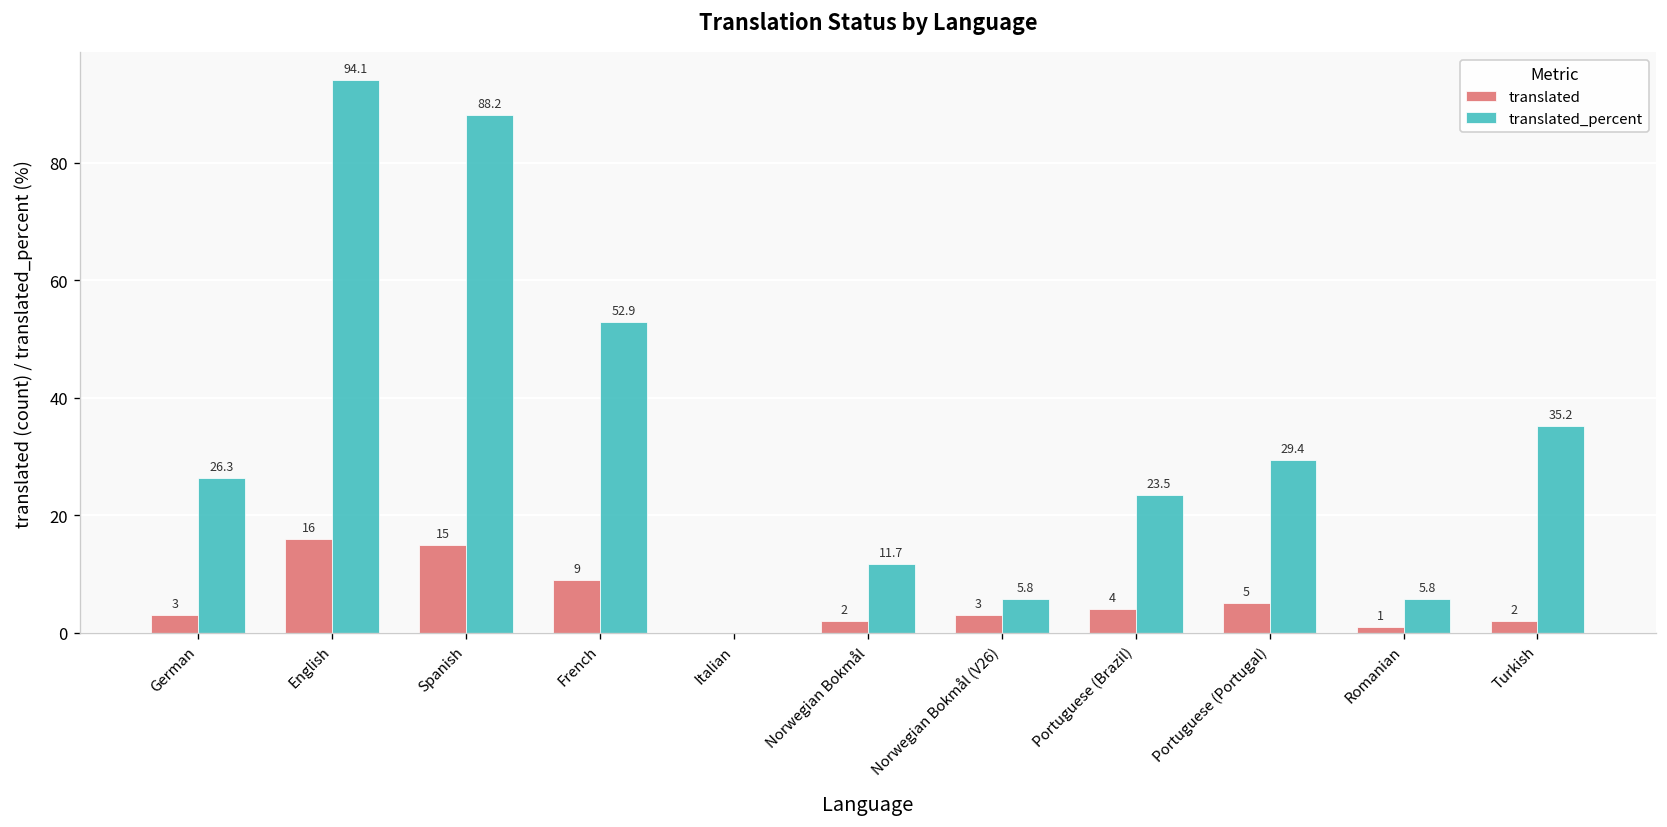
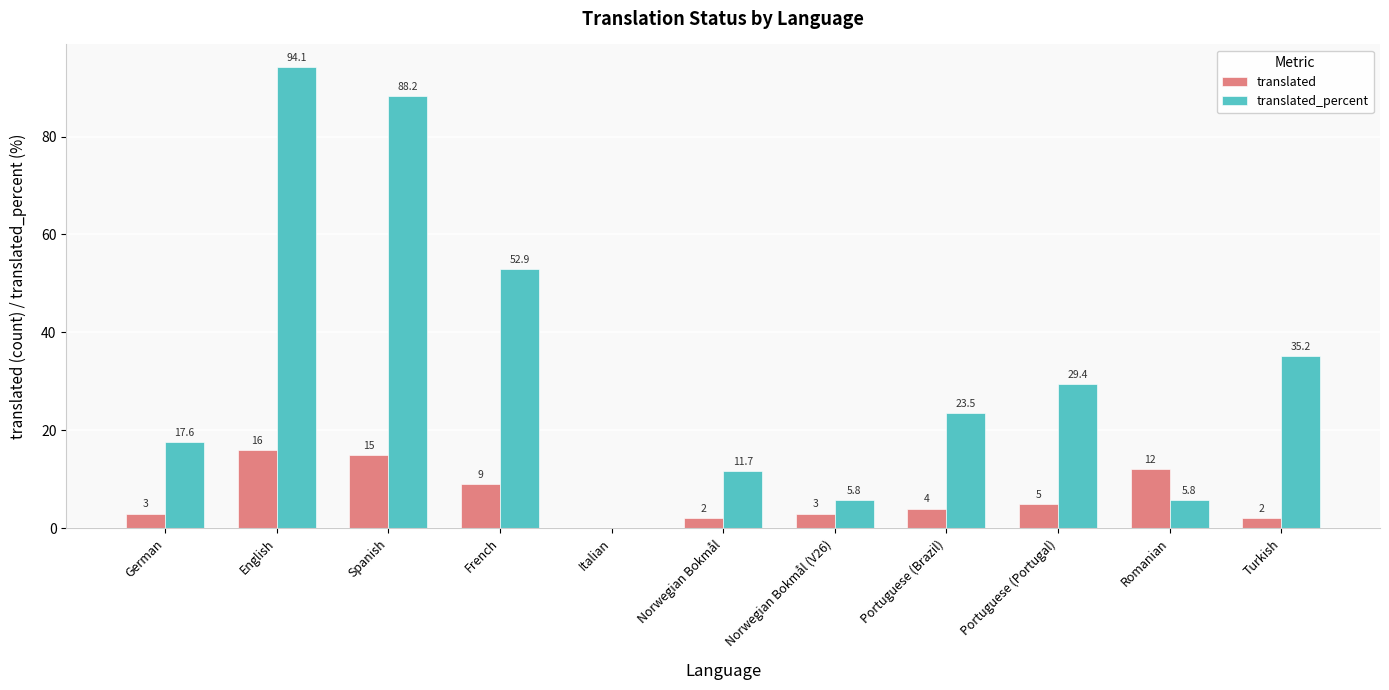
translated_percent, German: 26.3 -> 17.6
translated, Romanian: 1 -> 12
